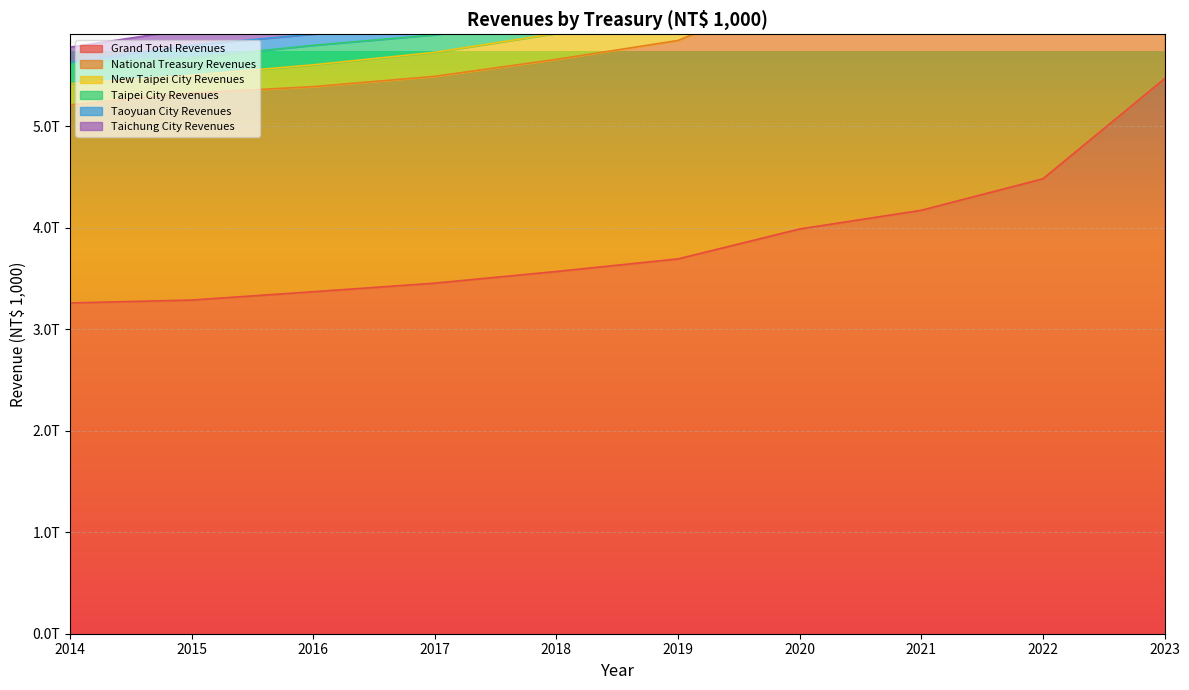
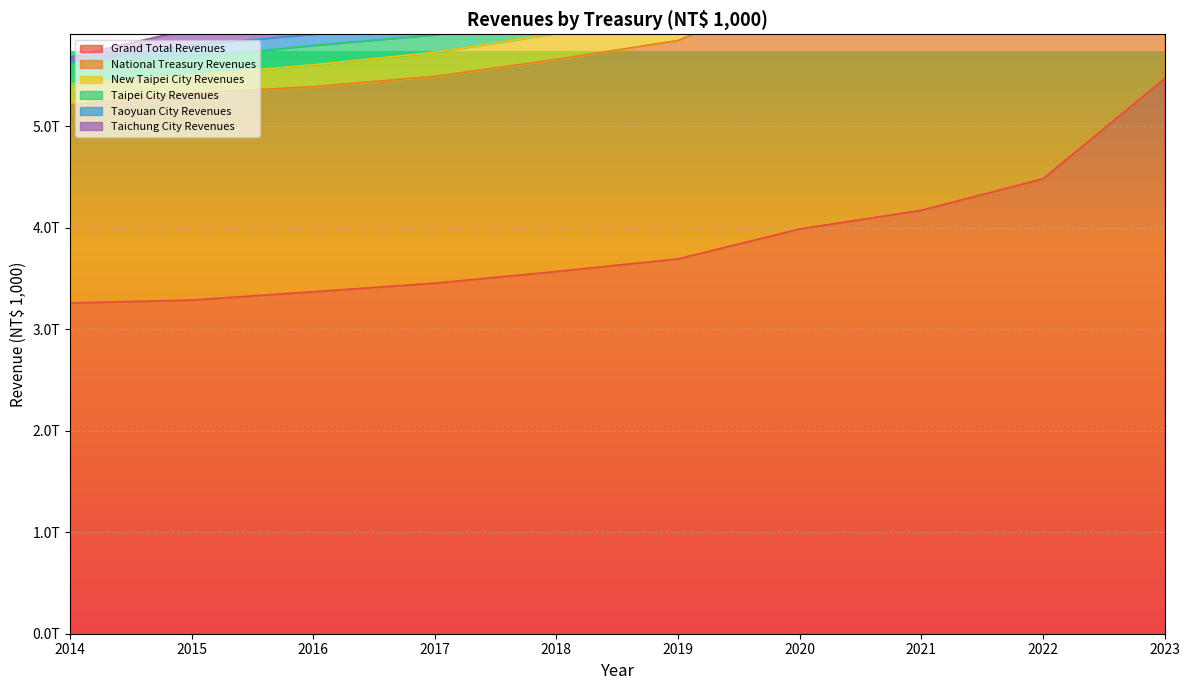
Taichung City Revenues, 2014: 0.15T -> 0.05T
